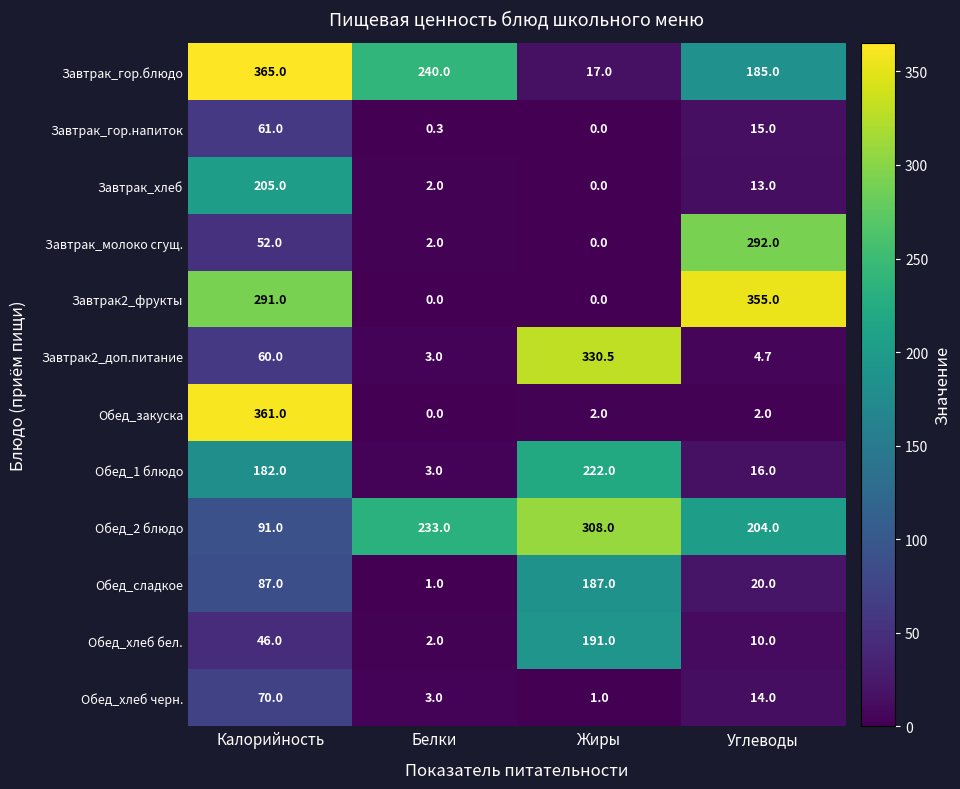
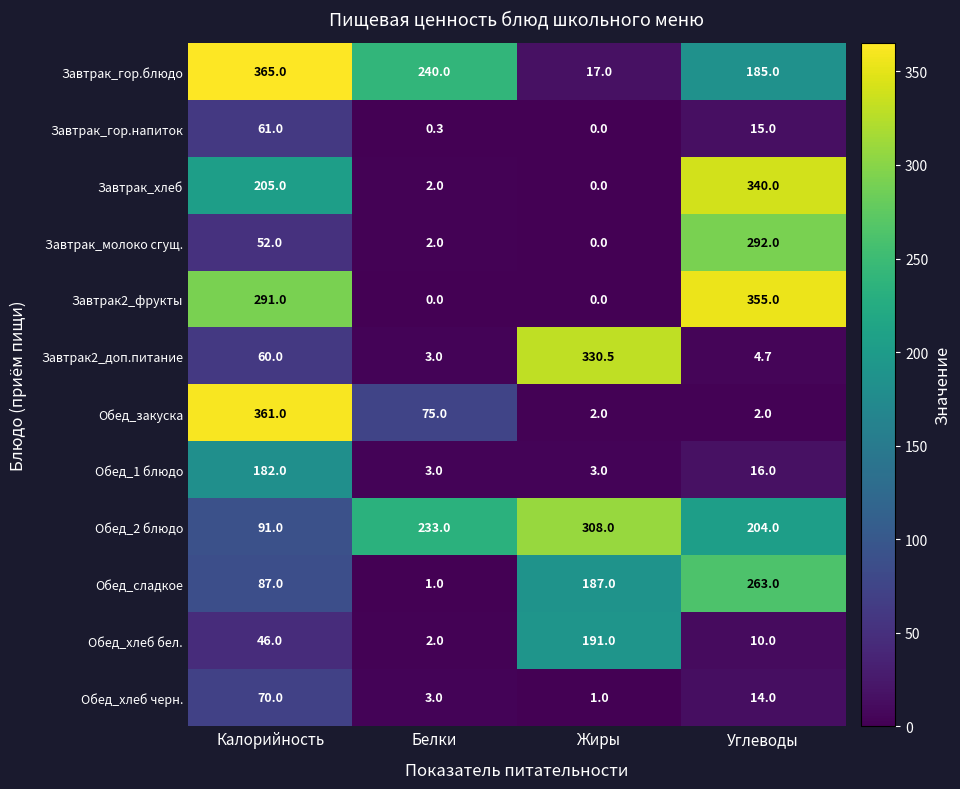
Завтрак_хлеб, Углеводы: 13.0 -> 340.0
Обед_закуска, Белки: 0.0 -> 75.0
Обед_1 блюдо, Жиры: 222.0 -> 3.0
Обед_сладкое, Углеводы: 20.0 -> 263.0
